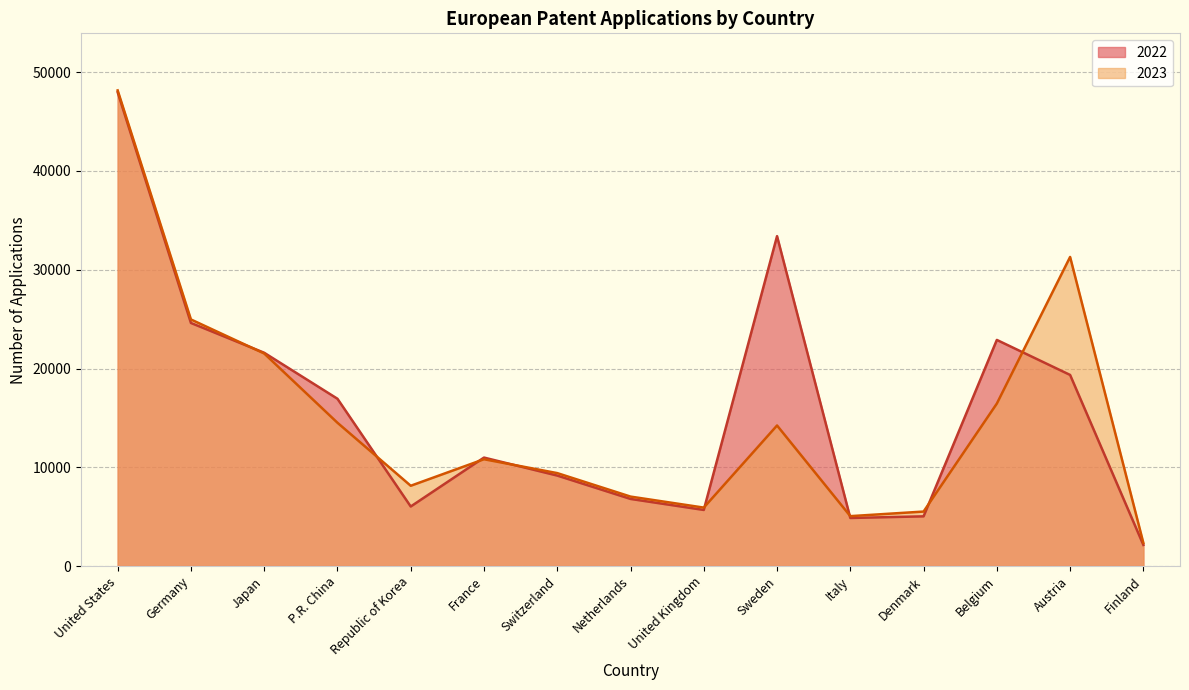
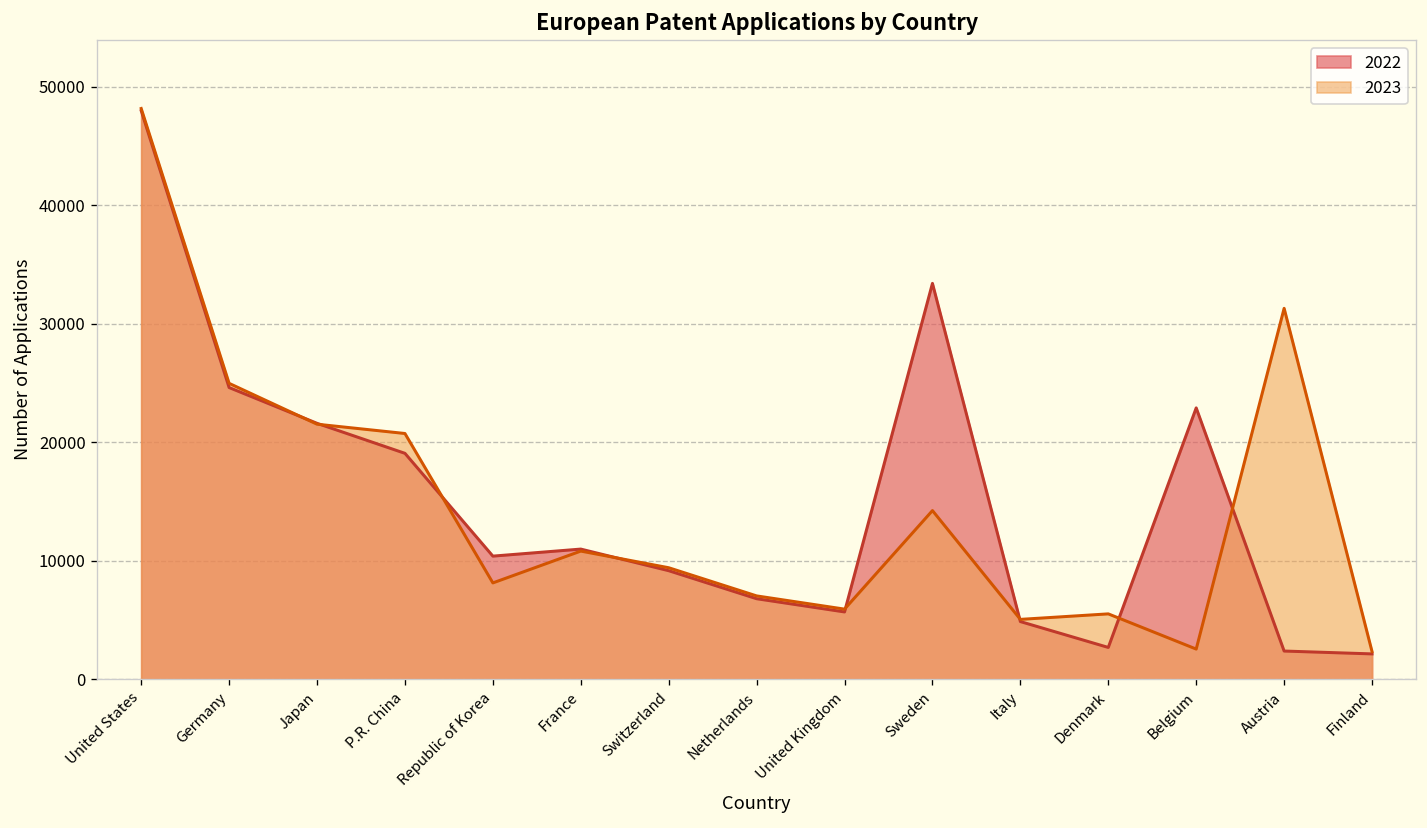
2022, P.R. China: 17000 -> 19000
2023, P.R. China: 15000 -> 21000
2022, Republic of Korea: 6000 -> 10000
2022, Denmark: 5000 -> 3000
2023, Belgium: 16000 -> 3000
2022, Austria: 19000 -> 2000
